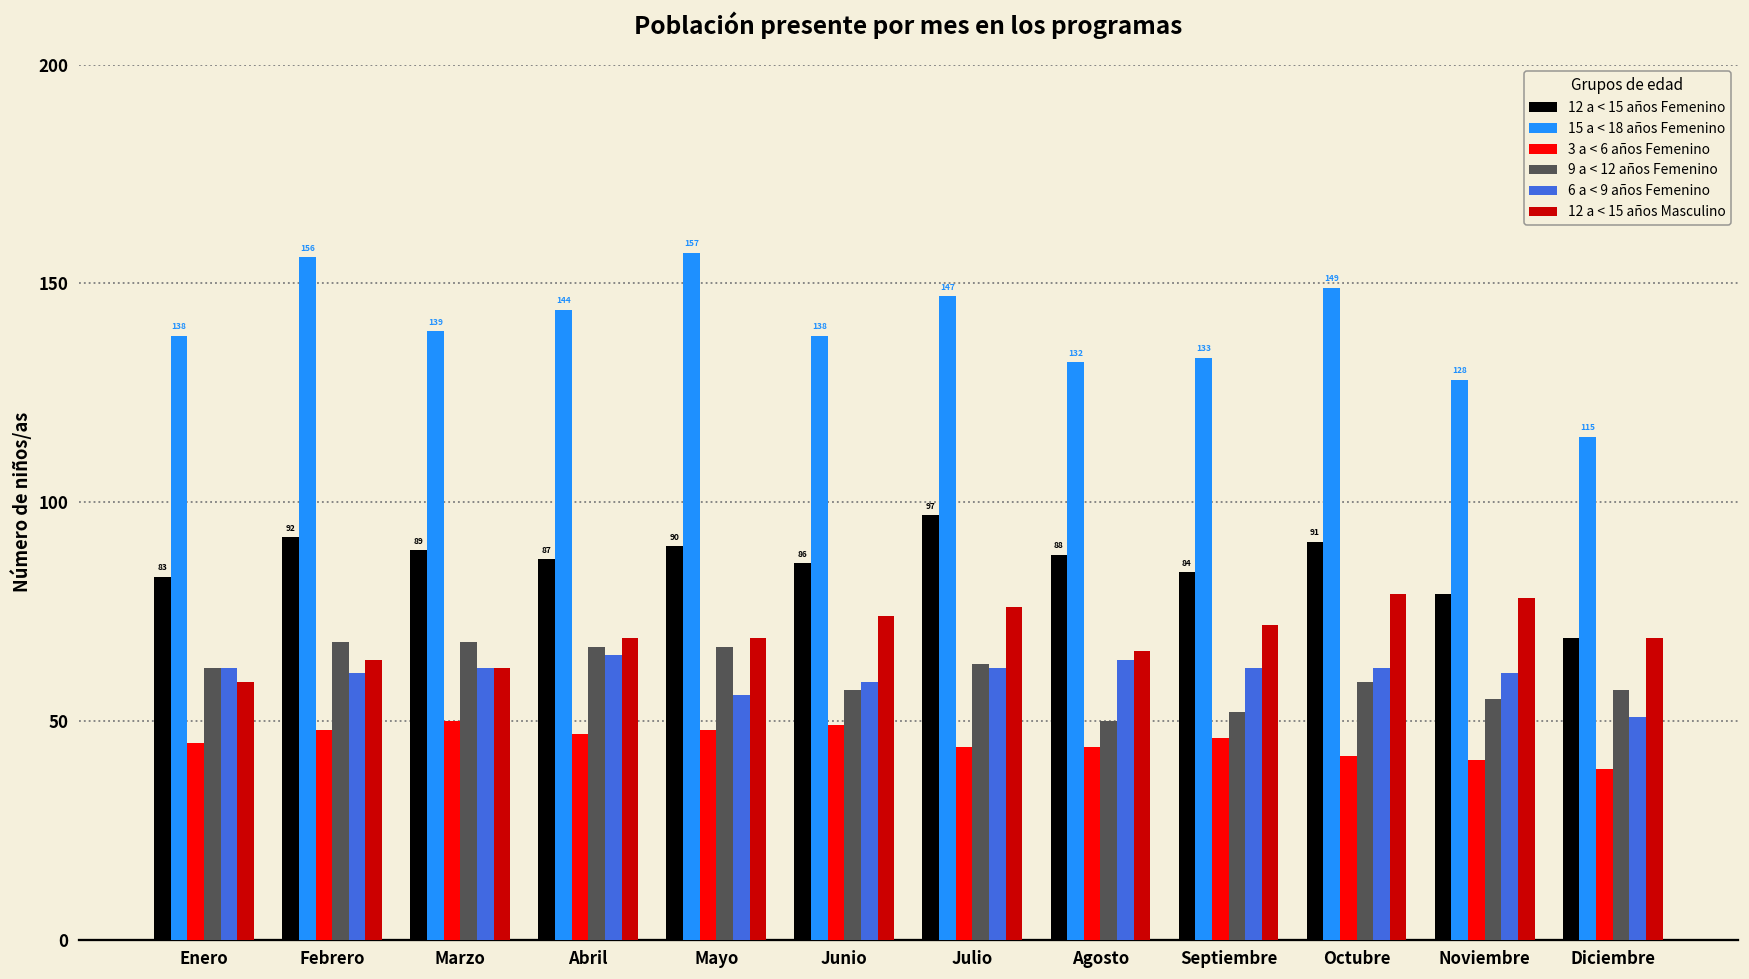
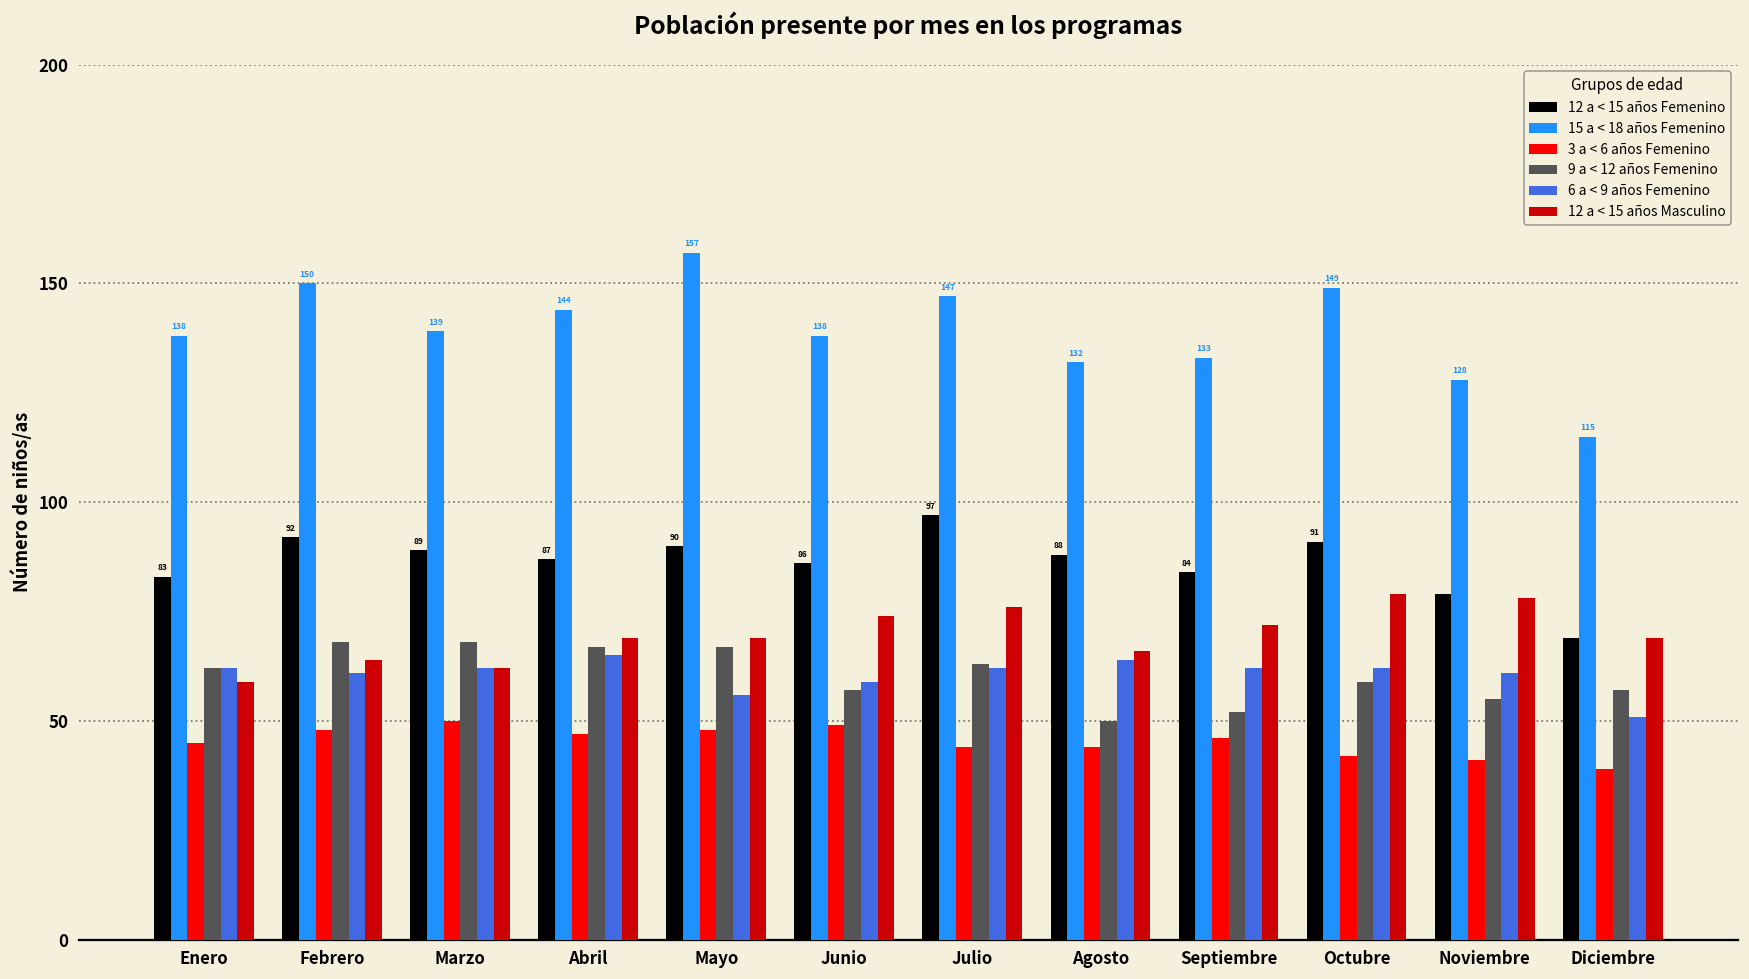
15 a < 18 años Femenino, Febrero: 156 -> 150
